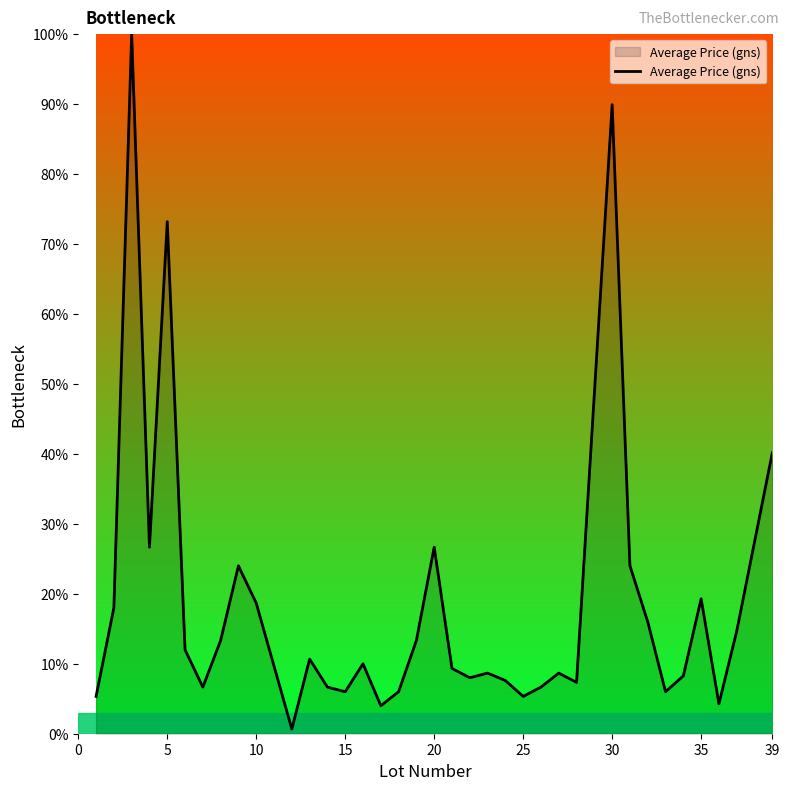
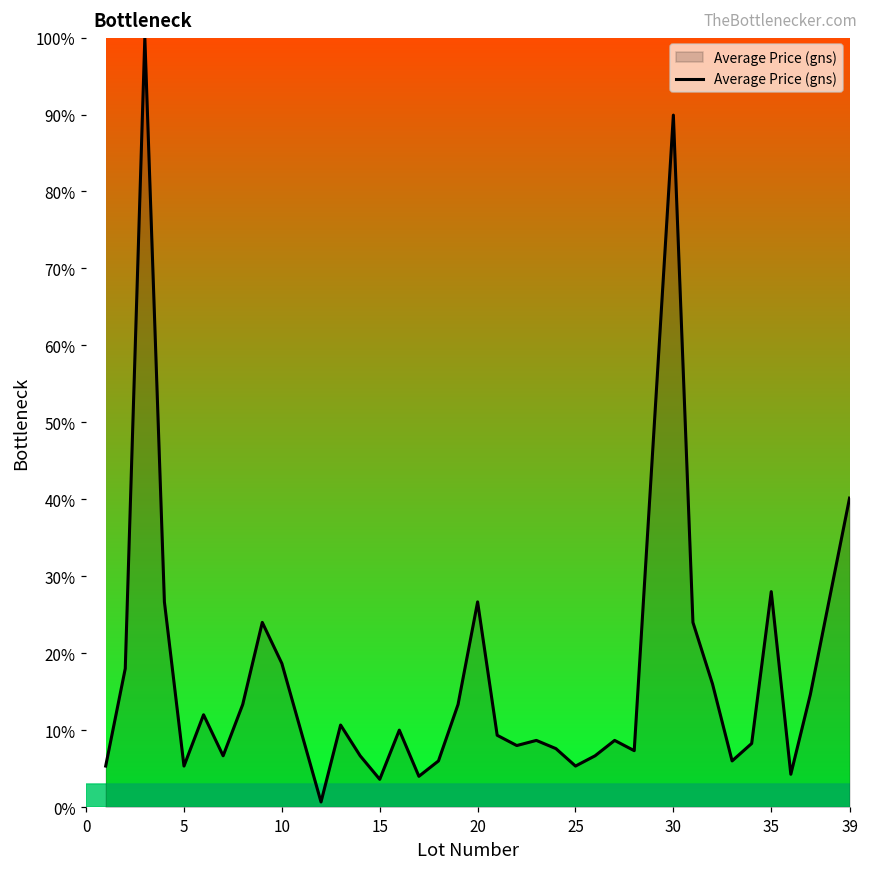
5: 73% -> 5%
15: 6% -> 4%
35: 19% -> 28%
